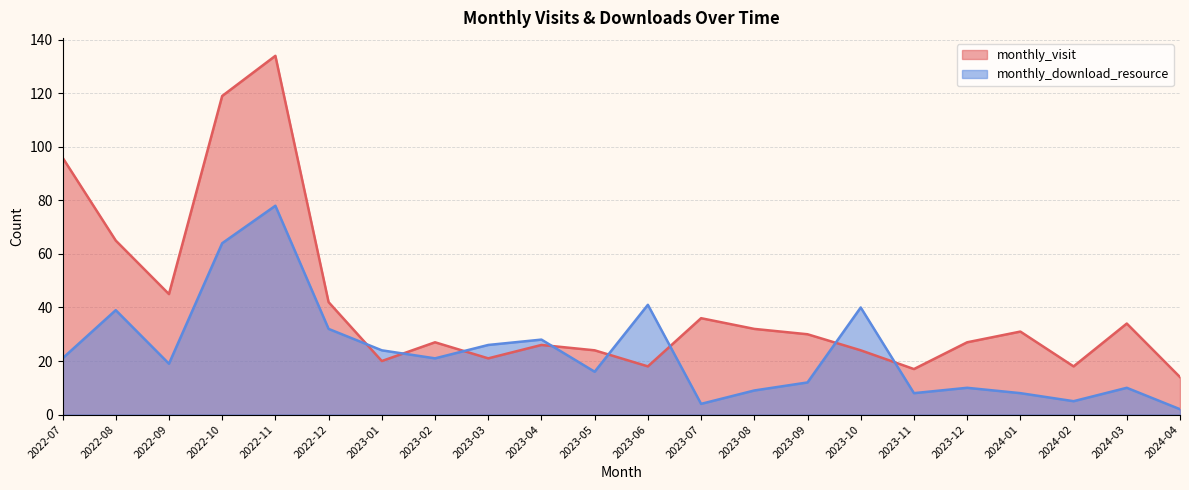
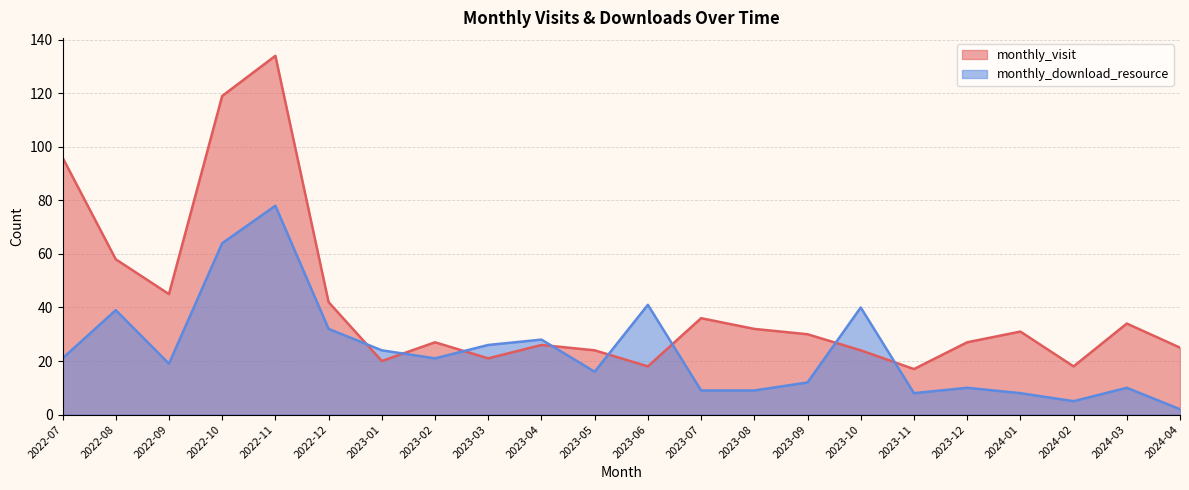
monthly_visit, 2022-08: 65 -> 58
monthly_download_resource, 2023-07: 4 -> 9
monthly_visit, 2024-04: 14 -> 25
